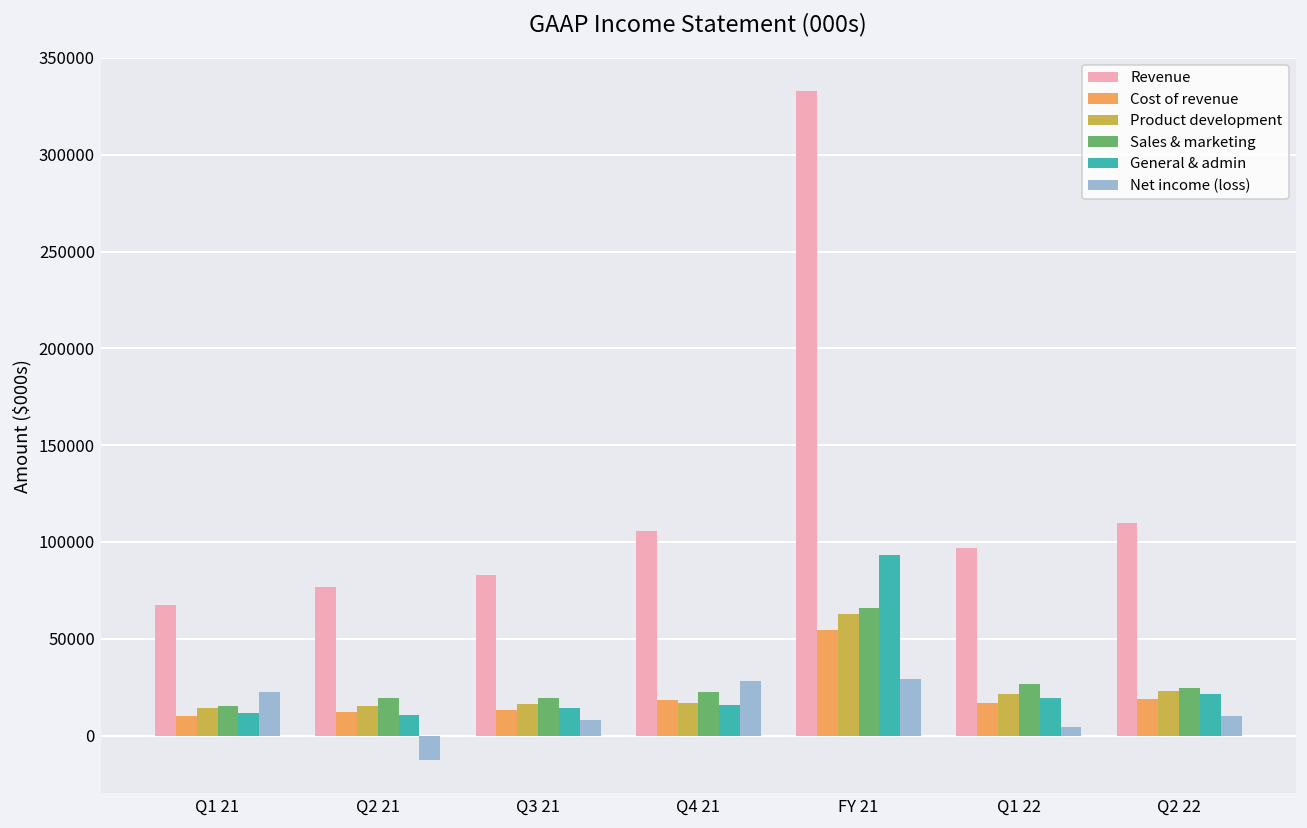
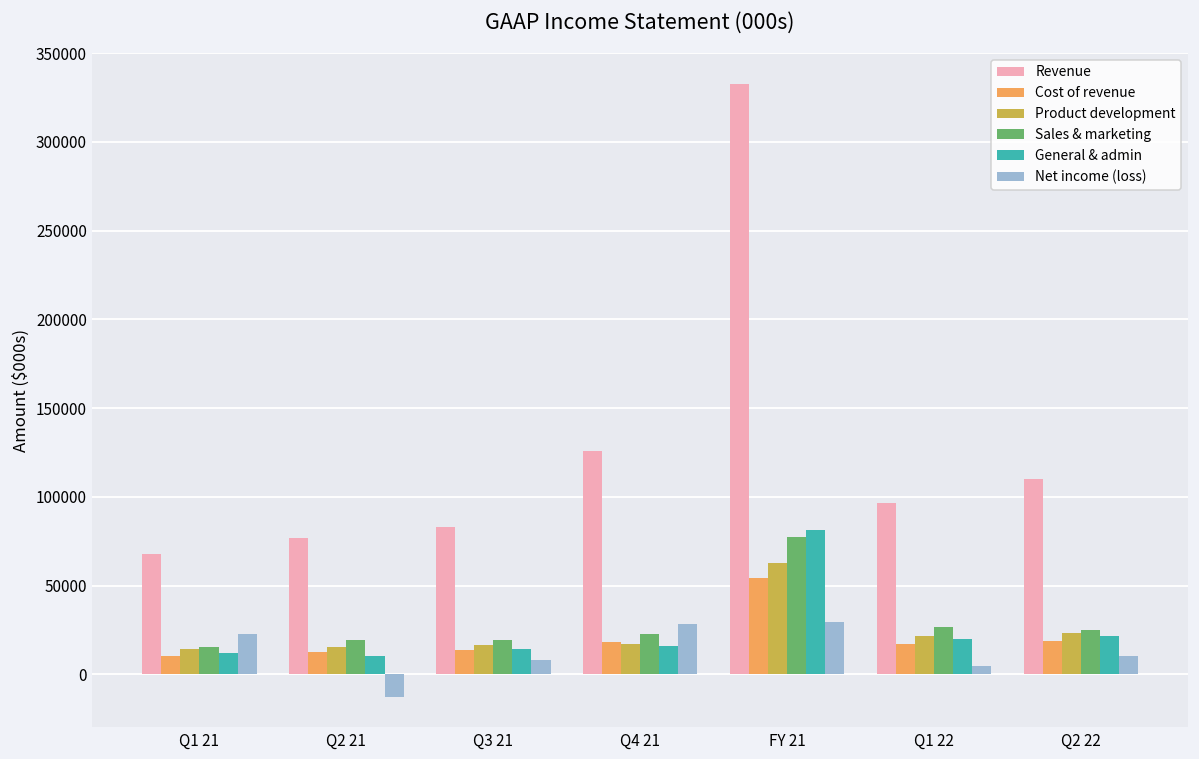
Revenue, Q4 21: 106000 -> 126000
Sales & marketing, FY 21: 66000 -> 77000
General & admin, FY 21: 93000 -> 81000
